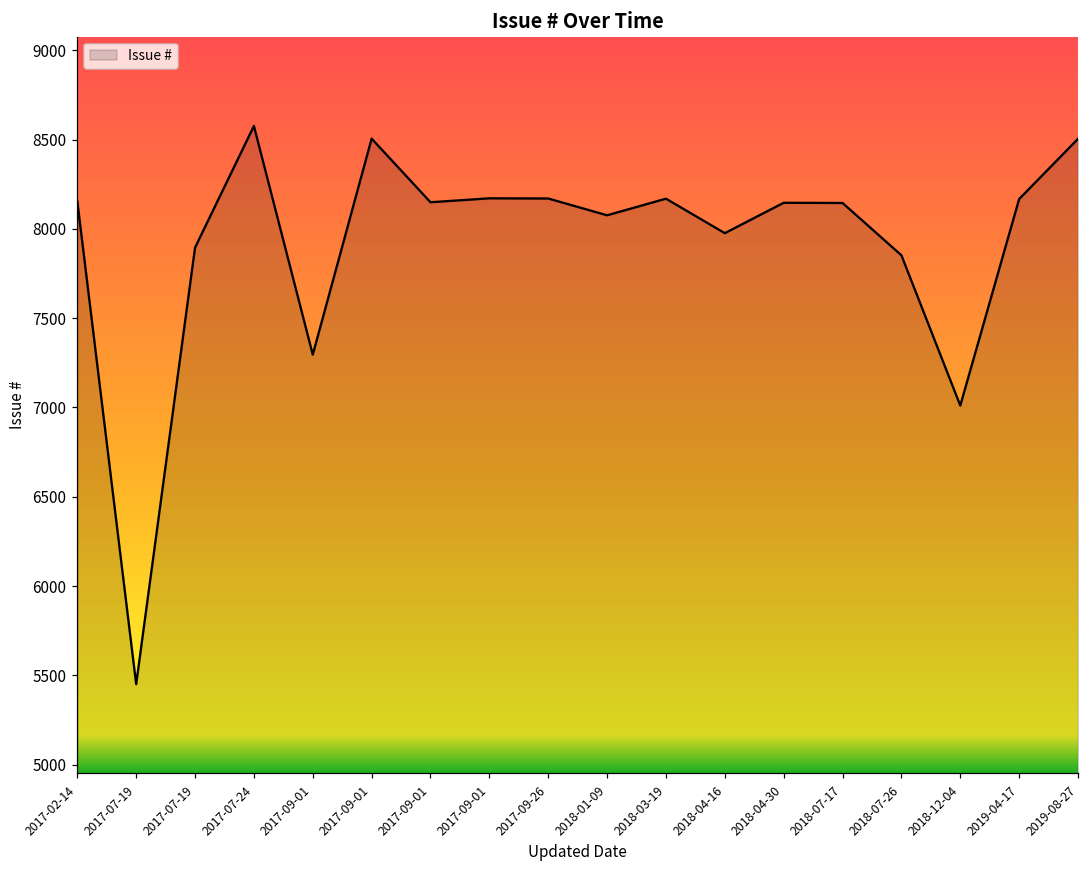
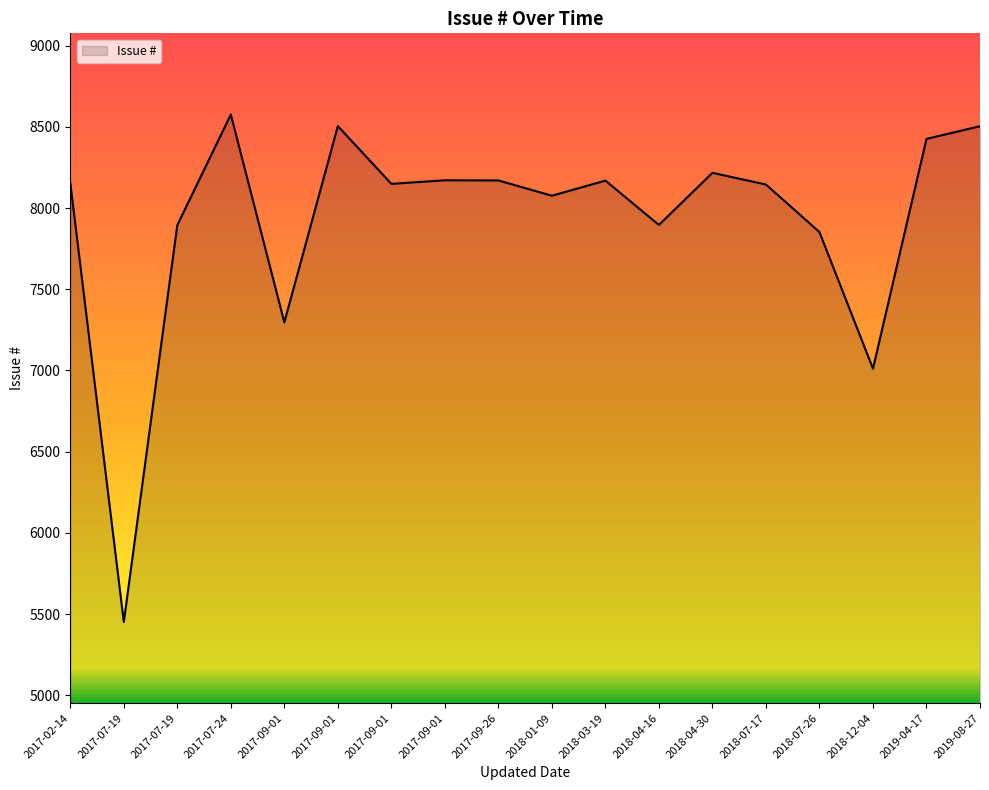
2018-04-16: 7980 -> 7900
2018-04-30: 8150 -> 8220
2019-04-17: 8170 -> 8430
